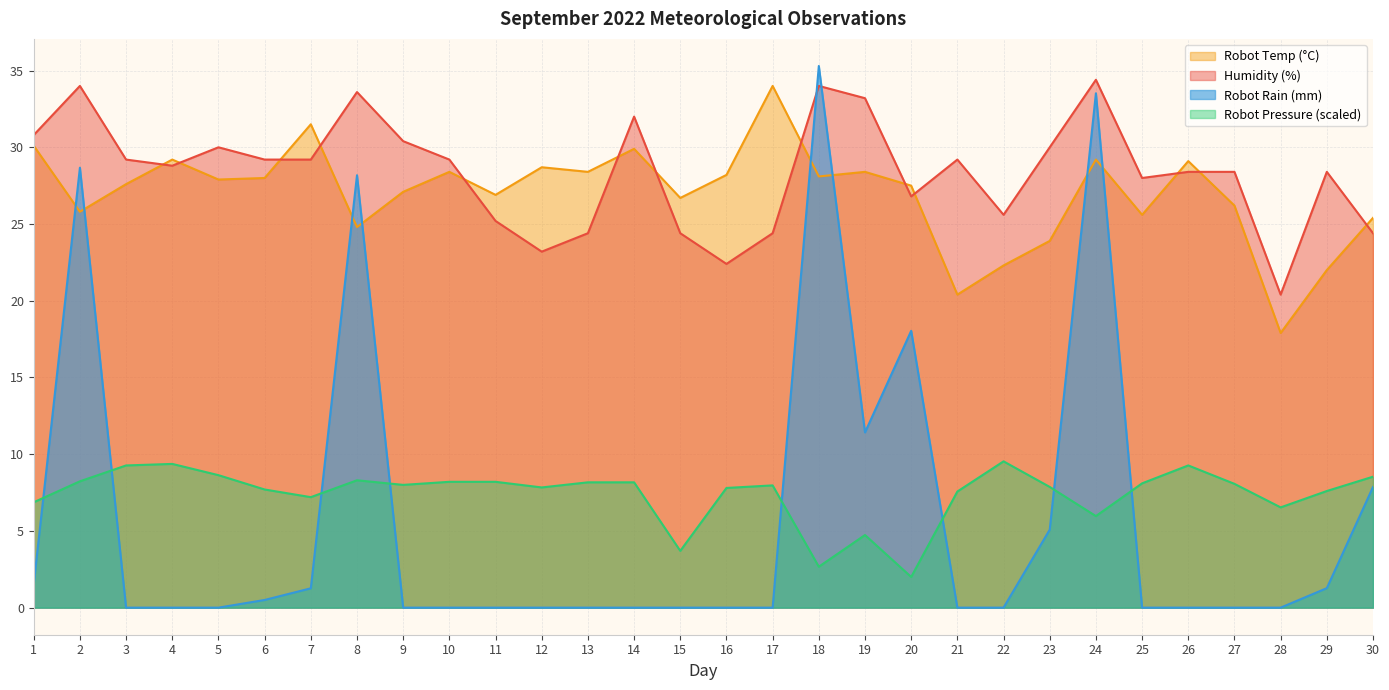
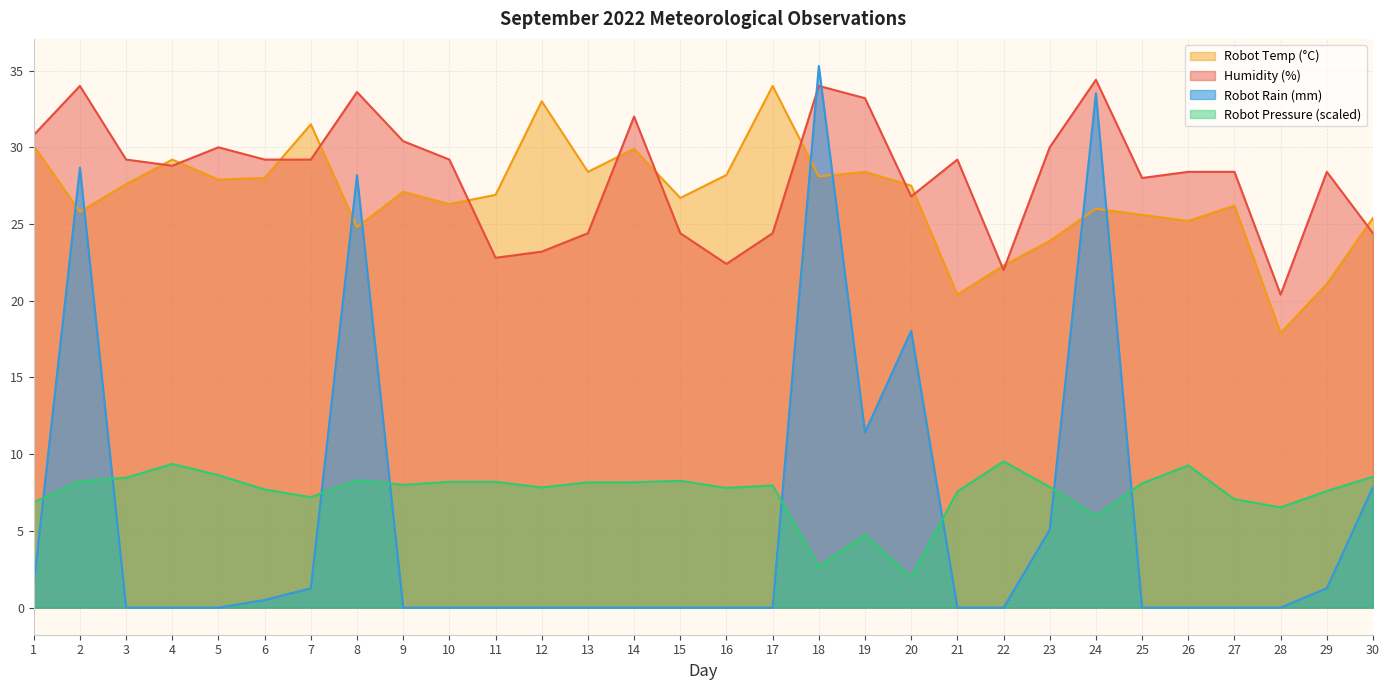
Robot Pressure (scaled), 3: 9.3 -> 8.5
Robot Temp (°C), 10: 28.4 -> 26.3
Humidity (%), 11: 25.2 -> 22.8
Robot Temp (°C), 12: 28.7 -> 33.0
Robot Pressure (scaled), 15: 3.7 -> 8.3
Humidity (%), 22: 25.6 -> 22.0
Robot Temp (°C), 24: 29.2 -> 26.0
Robot Temp (°C), 26: 29.1 -> 25.2
Robot Pressure (scaled), 27: 8.1 -> 7.1
Robot Temp (°C), 29: 22.0 -> 21.1
